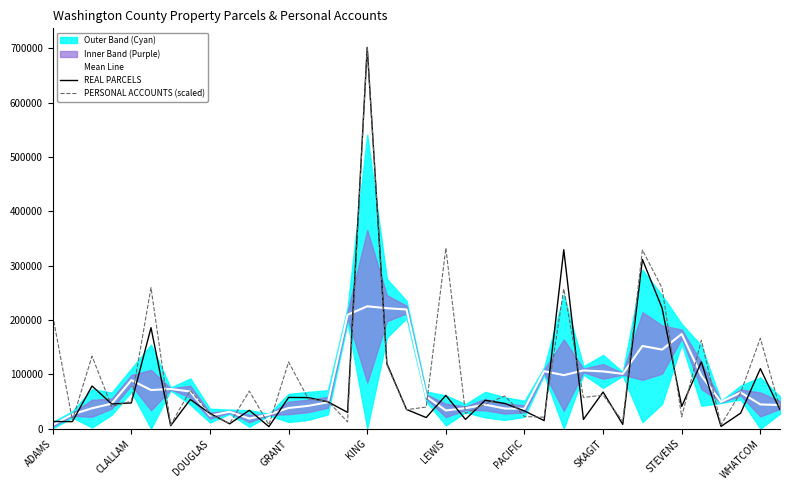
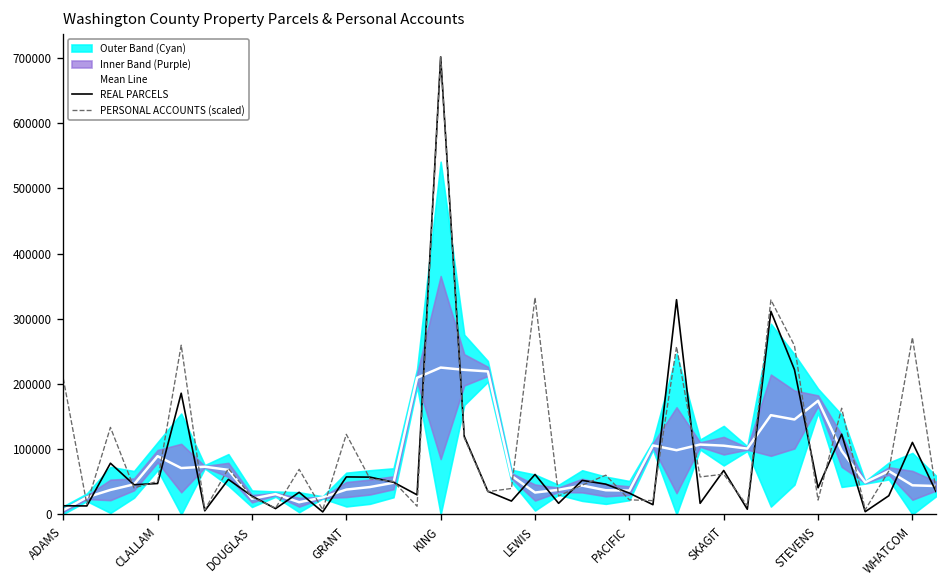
PERSONAL ACCOUNTS (scaled), WHATCOM: 170000 -> 270000
